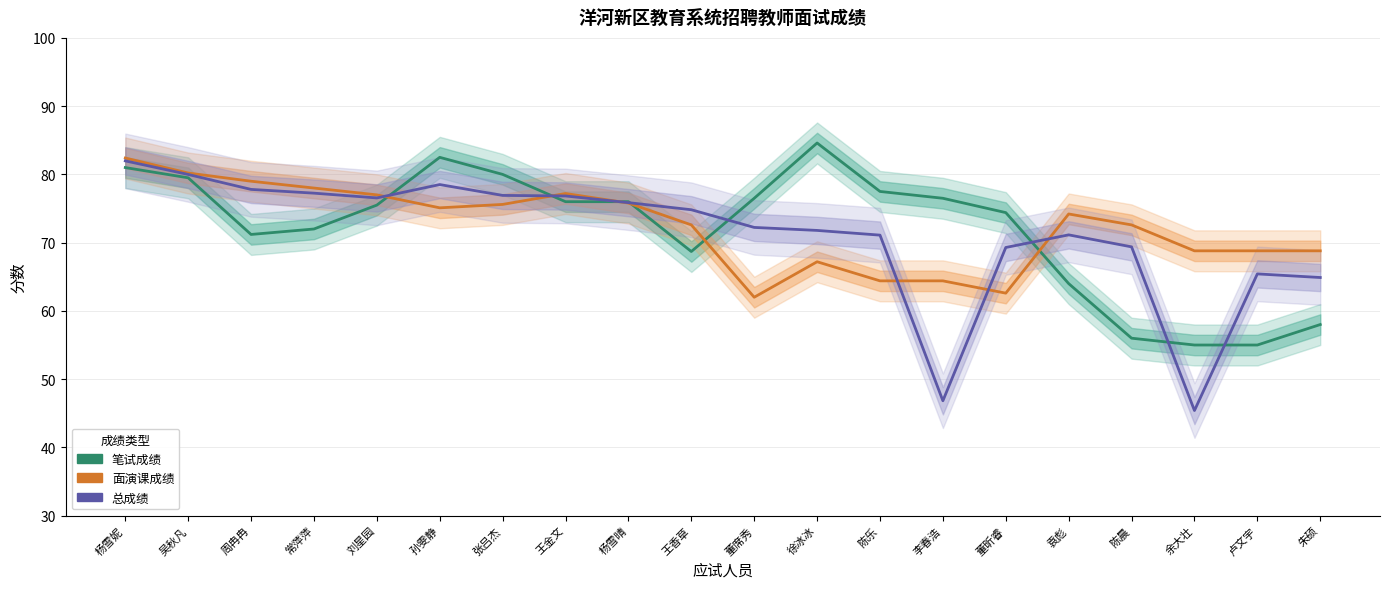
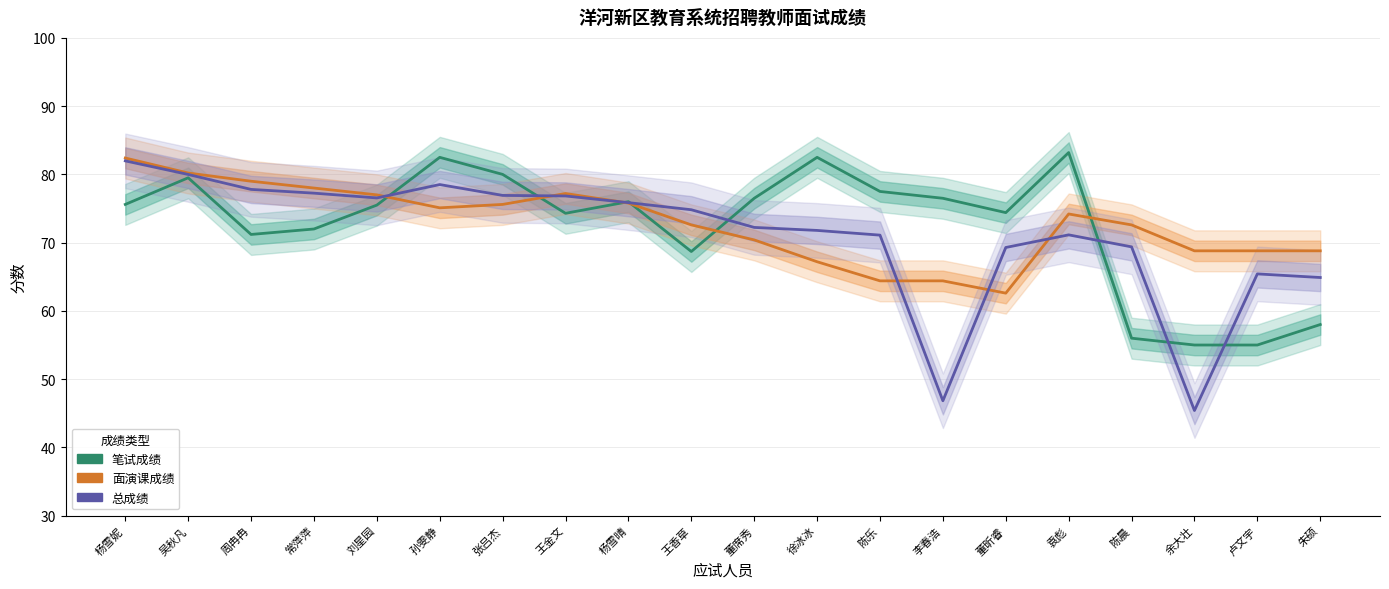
笔试成绩, 杨雪妮: 81 -> 76
笔试成绩, 王金文: 76 -> 74
面演课成绩, 董席秀: 62 -> 70
笔试成绩, 徐冰冰: 85 -> 83
笔试成绩, 袁彪: 64 -> 83
